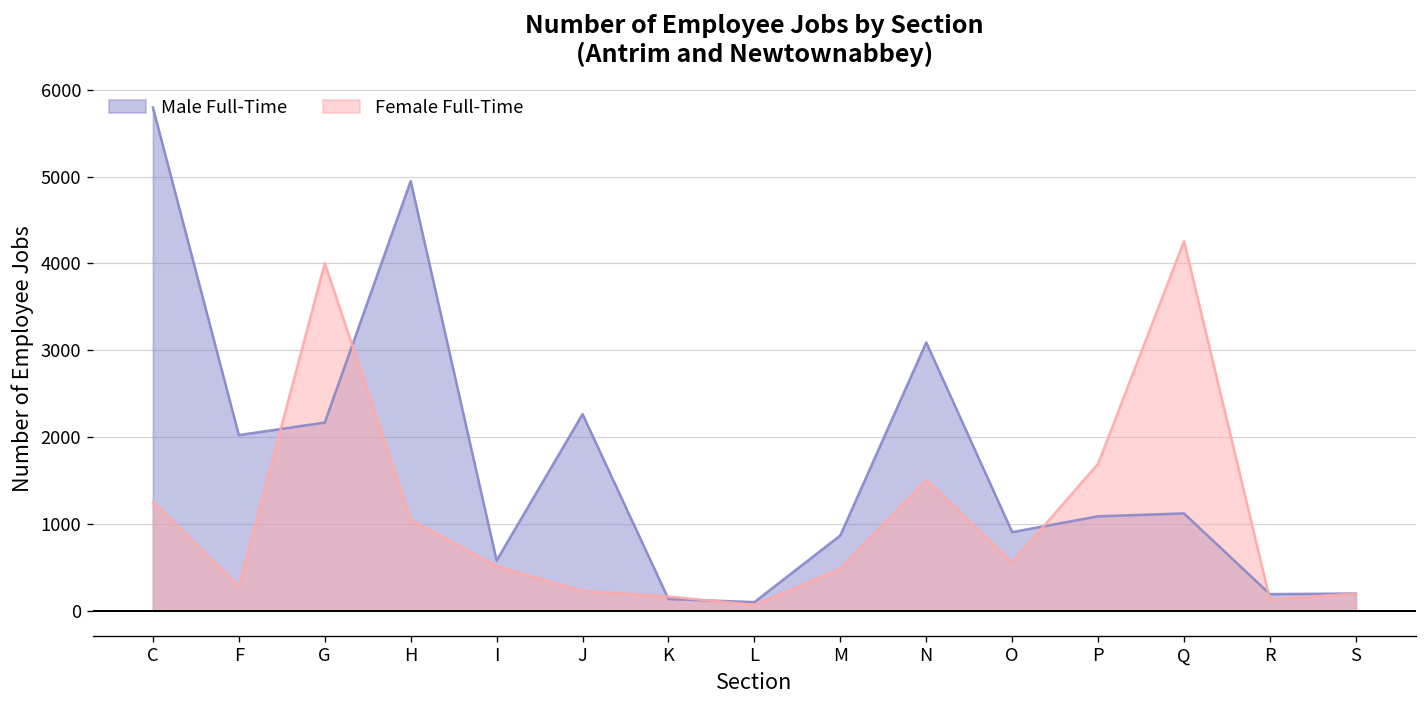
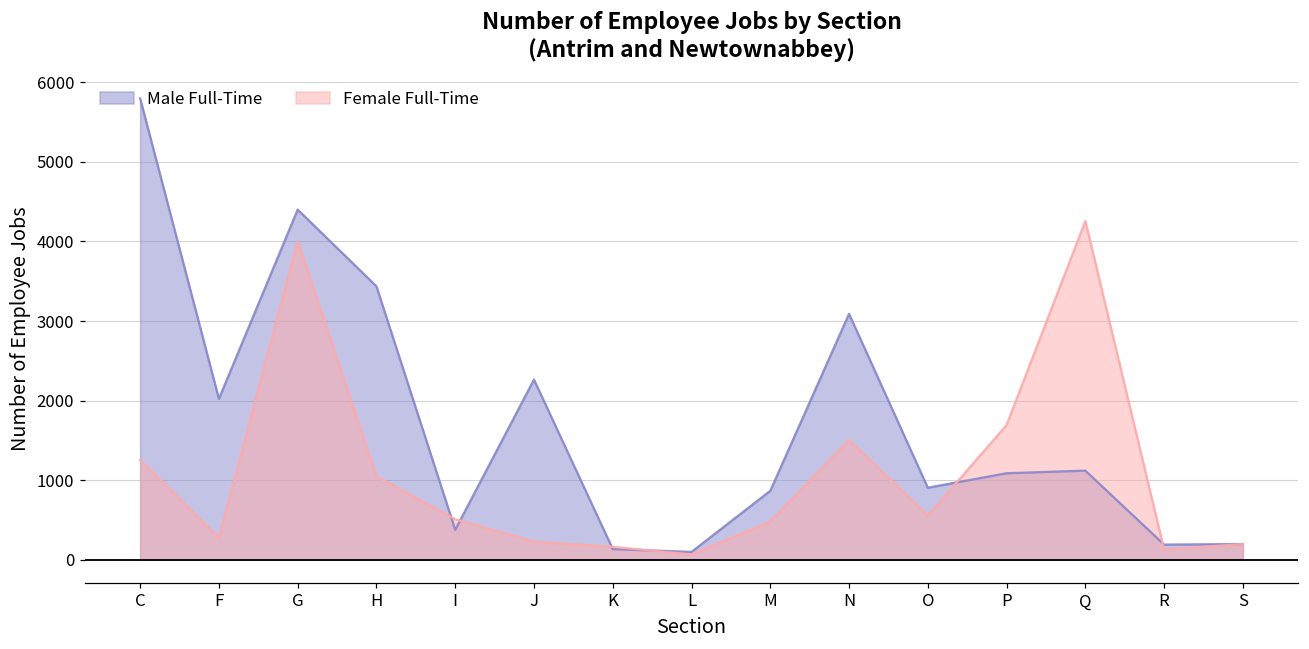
Male Full-Time, G: 2200 -> 4400
Male Full-Time, H: 5000 -> 3400
Male Full-Time, I: 600 -> 400
